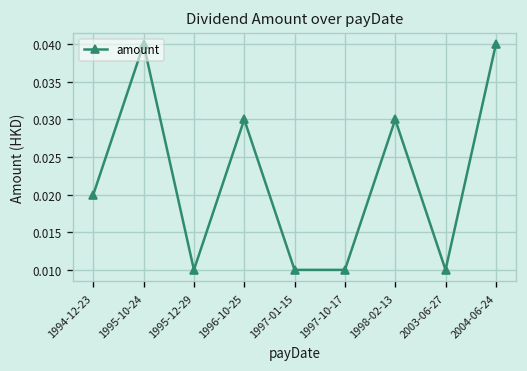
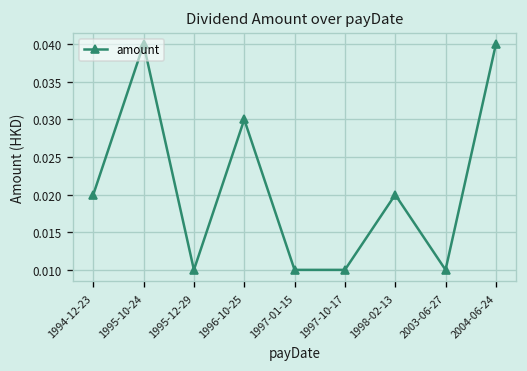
1998-02-13: 0.03 -> 0.02
